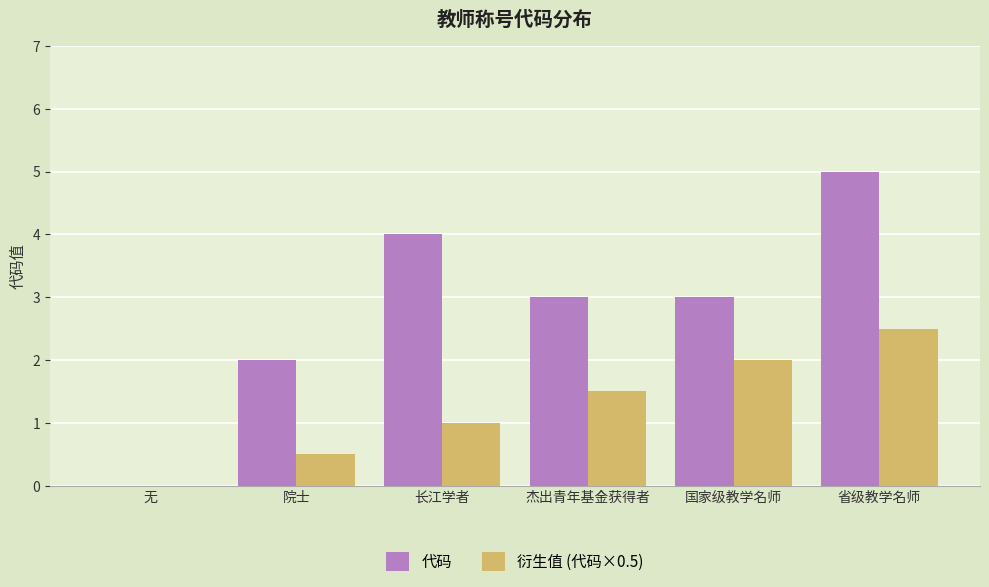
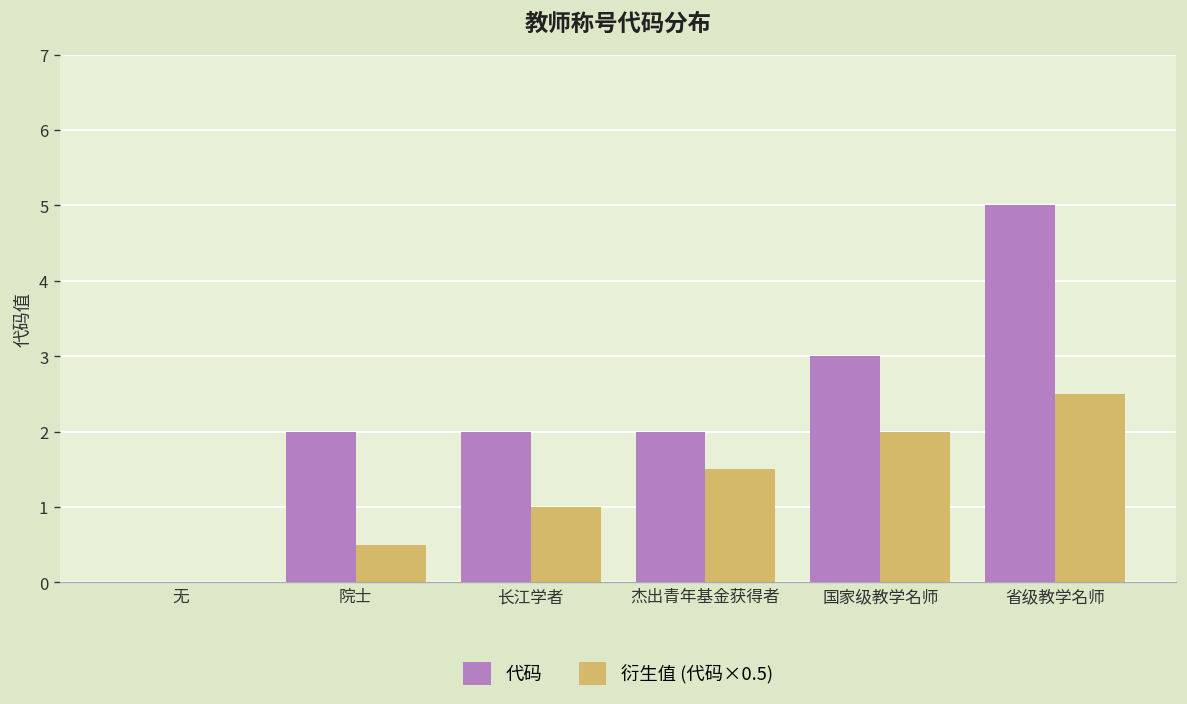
代码, 长江学者: 4 -> 2
代码, 杰出青年基金获得者: 3 -> 2
